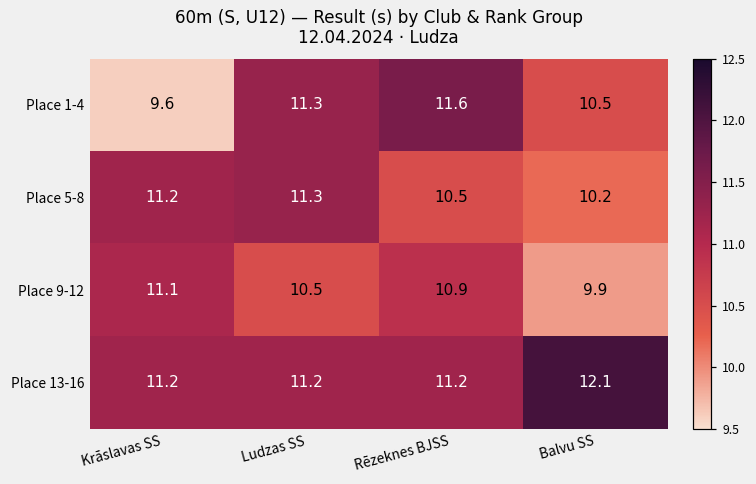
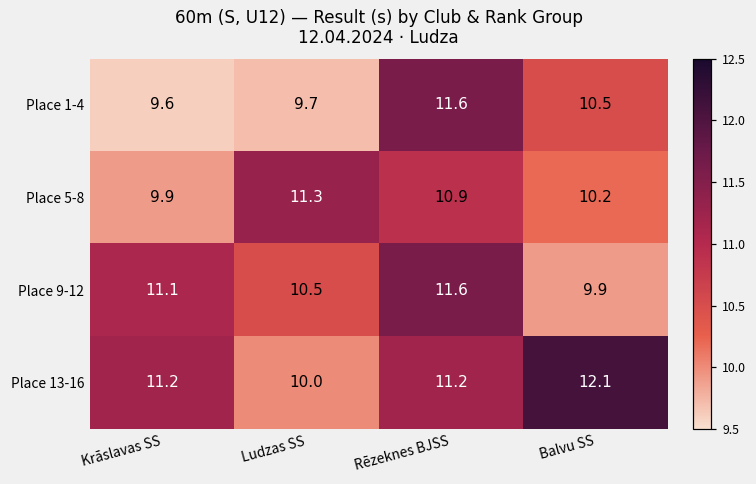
Place 1-4, Ludzas SS: 11.3 -> 9.7
Place 5-8, Krāslavas SS: 11.2 -> 9.9
Place 5-8, Rēzeknes BJSS: 10.5 -> 10.9
Place 9-12, Rēzeknes BJSS: 10.9 -> 11.6
Place 13-16, Ludzas SS: 11.2 -> 10.0
